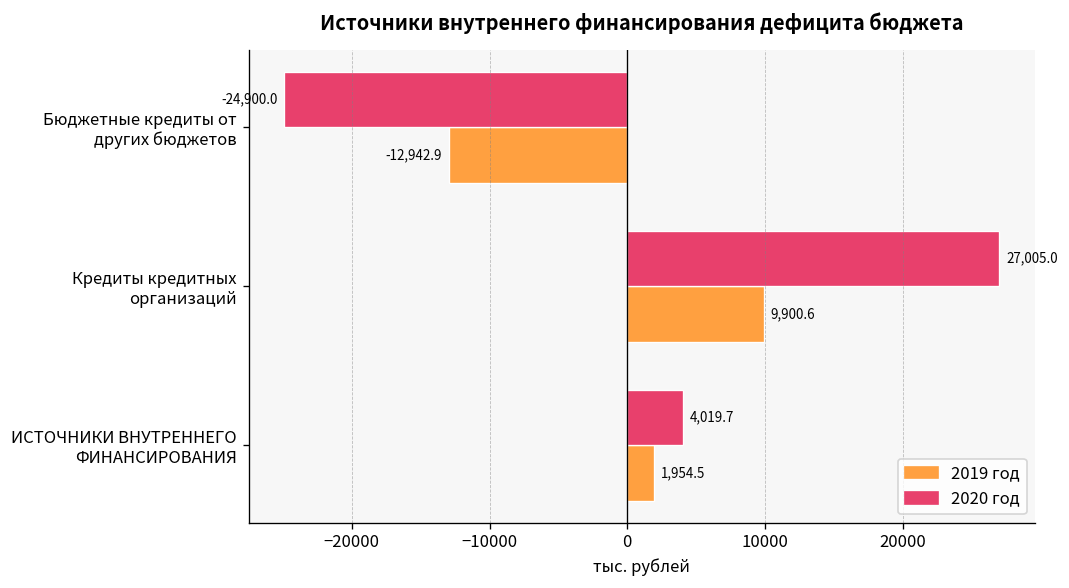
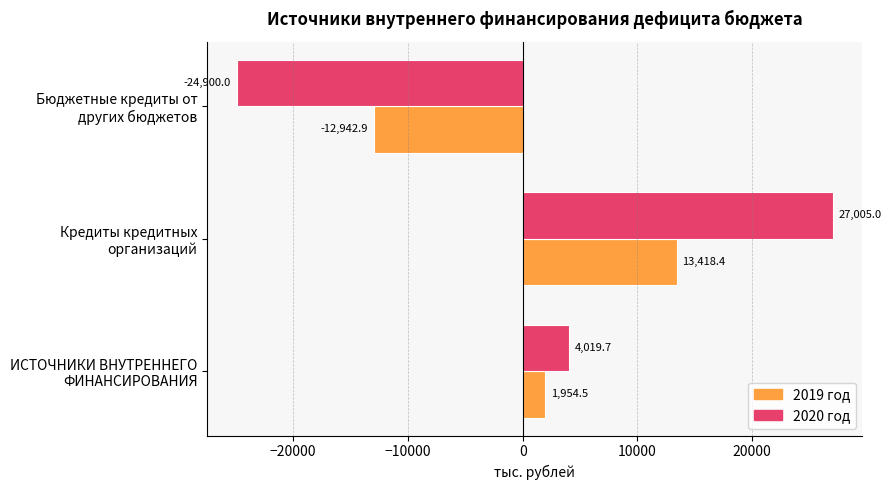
2019 год, Кредиты кредитных организаций: 9,900.6 -> 13,418.4
